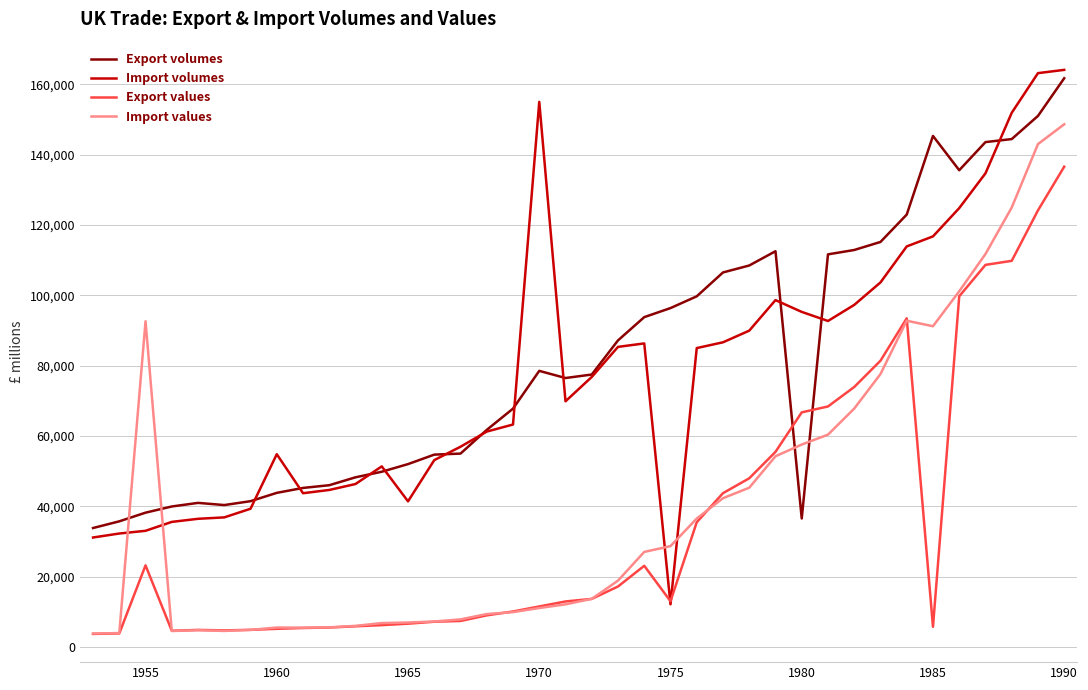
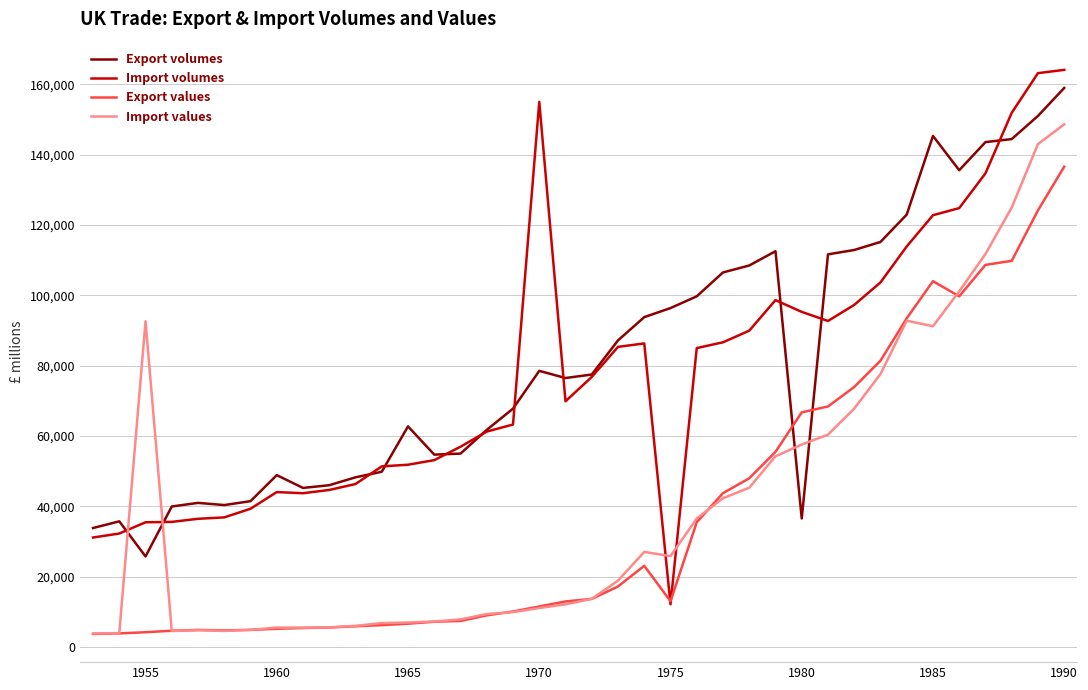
Export volumes, 1955: 38,000 -> 26,000
Import volumes, 1955: 33,000 -> 35,000
Export values, 1955: 23,000 -> 4,000
Export volumes, 1960: 44,000 -> 49,000
Import volumes, 1960: 55,000 -> 44,000
Export volumes, 1965: 52,000 -> 63,000
Import volumes, 1965: 41,000 -> 52,000
Import values, 1975: 29,000 -> 26,000
Import volumes, 1985: 117,000 -> 123,000
Export values, 1985: 6,000 -> 104,000
Export volumes, 1990: 162,000 -> 159,000
